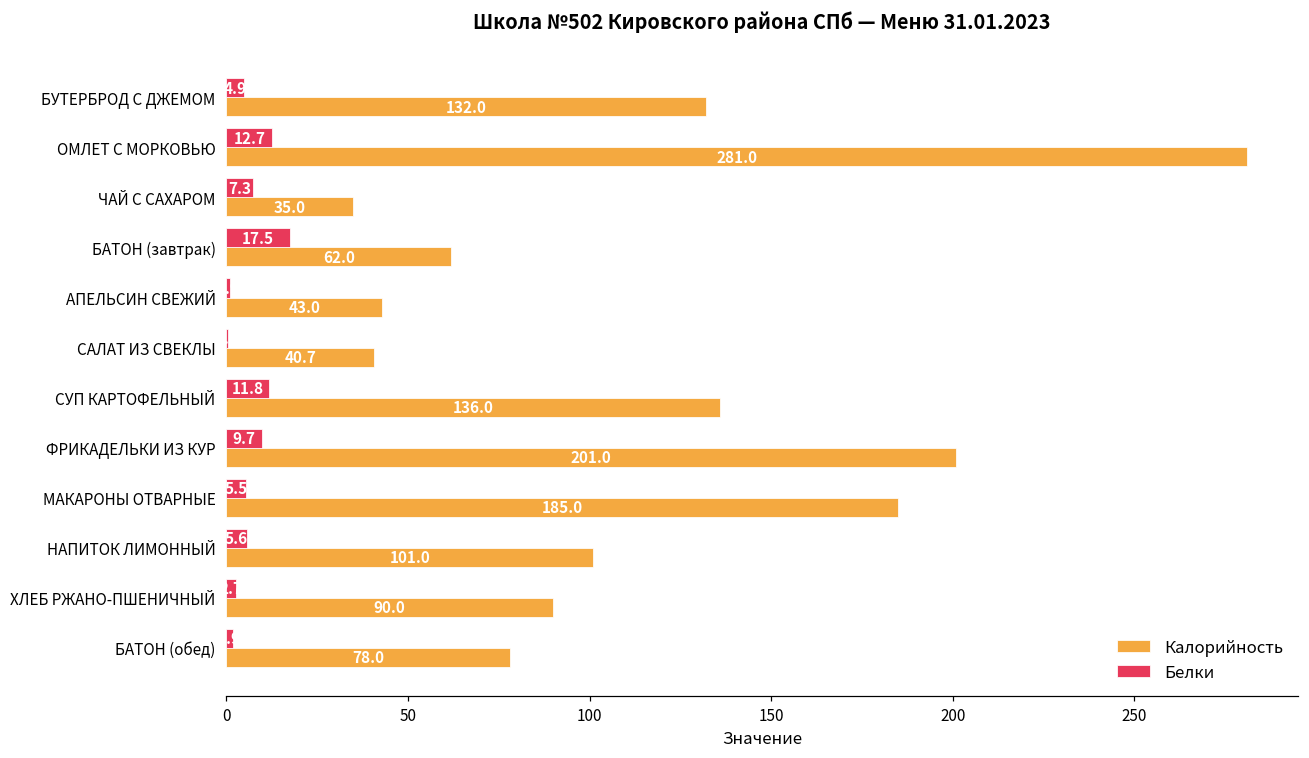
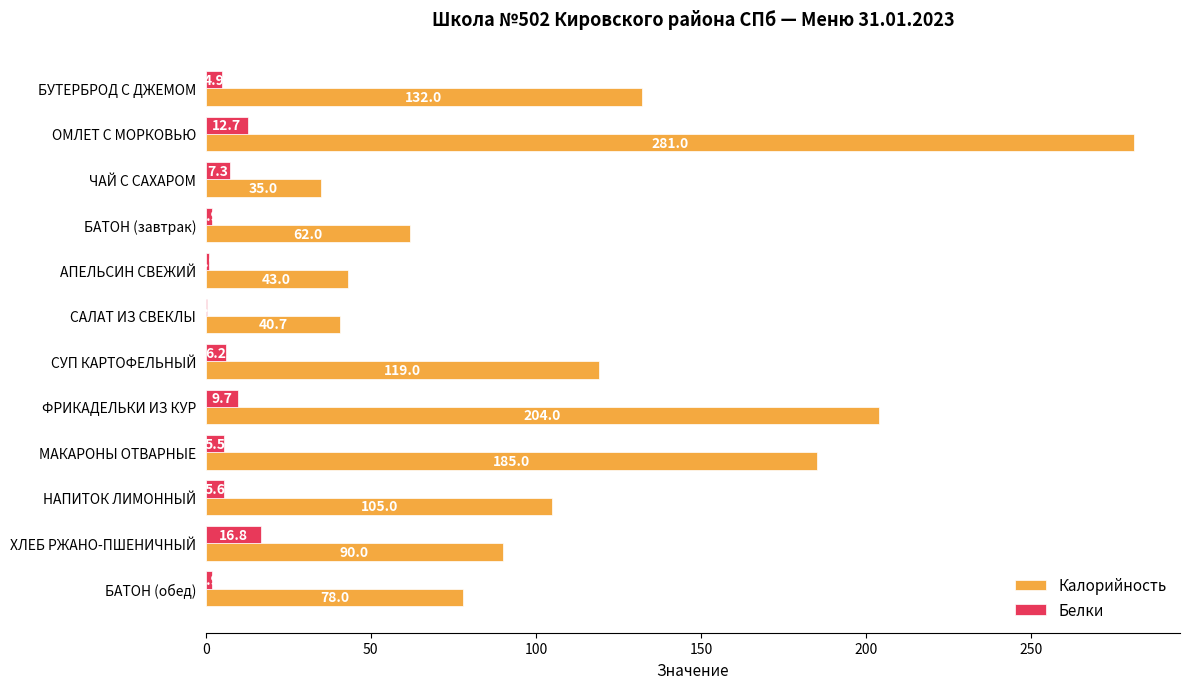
Белки, БАТОН (завтрак): 18 -> 2
Белки, СУП КАРТОФЕЛЬНЫЙ: 11.8 -> 6.2
Калорийность, СУП КАРТОФЕЛЬНЫЙ: 136.0 -> 119.0
Калорийность, ФРИКАДЕЛЬКИ ИЗ КУР: 201.0 -> 204.0
Калорийность, НАПИТОК ЛИМОННЫЙ: 101.0 -> 105.0
Белки, ХЛЕБ РЖАНО-ПШЕНИЧНЫЙ: 3 -> 17
